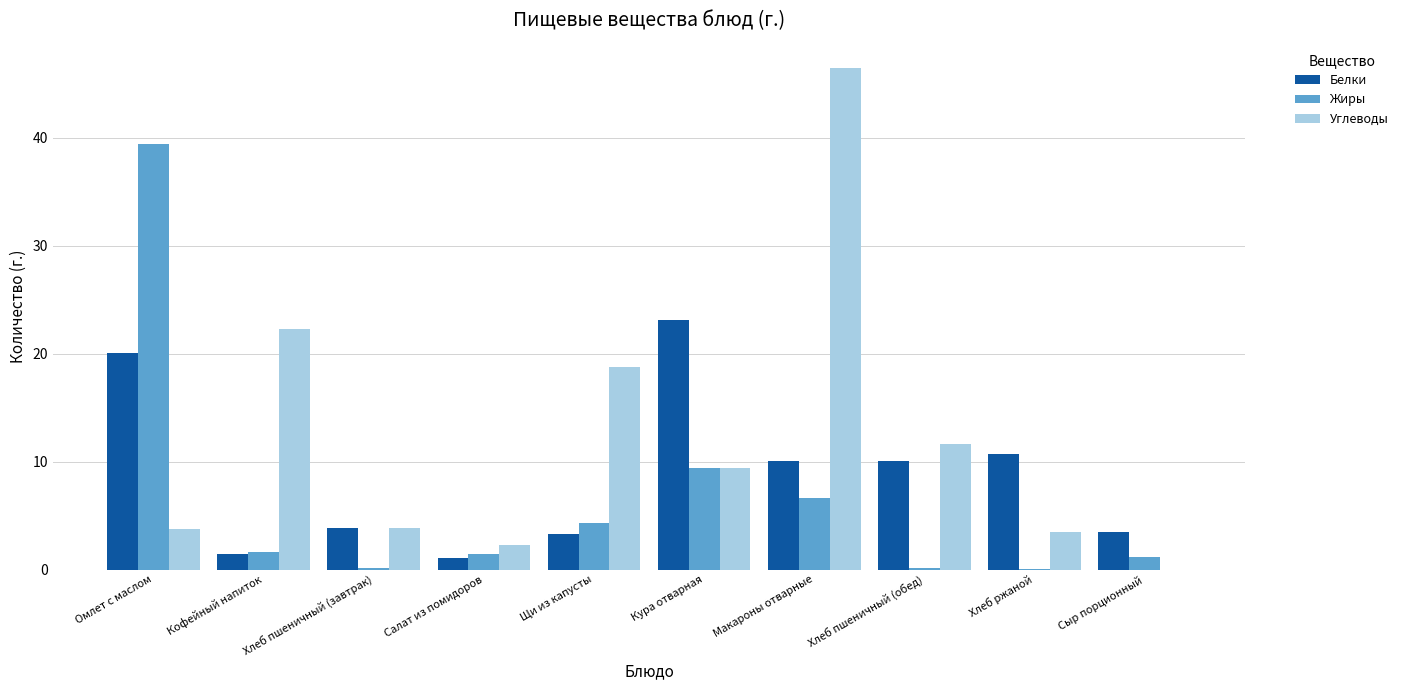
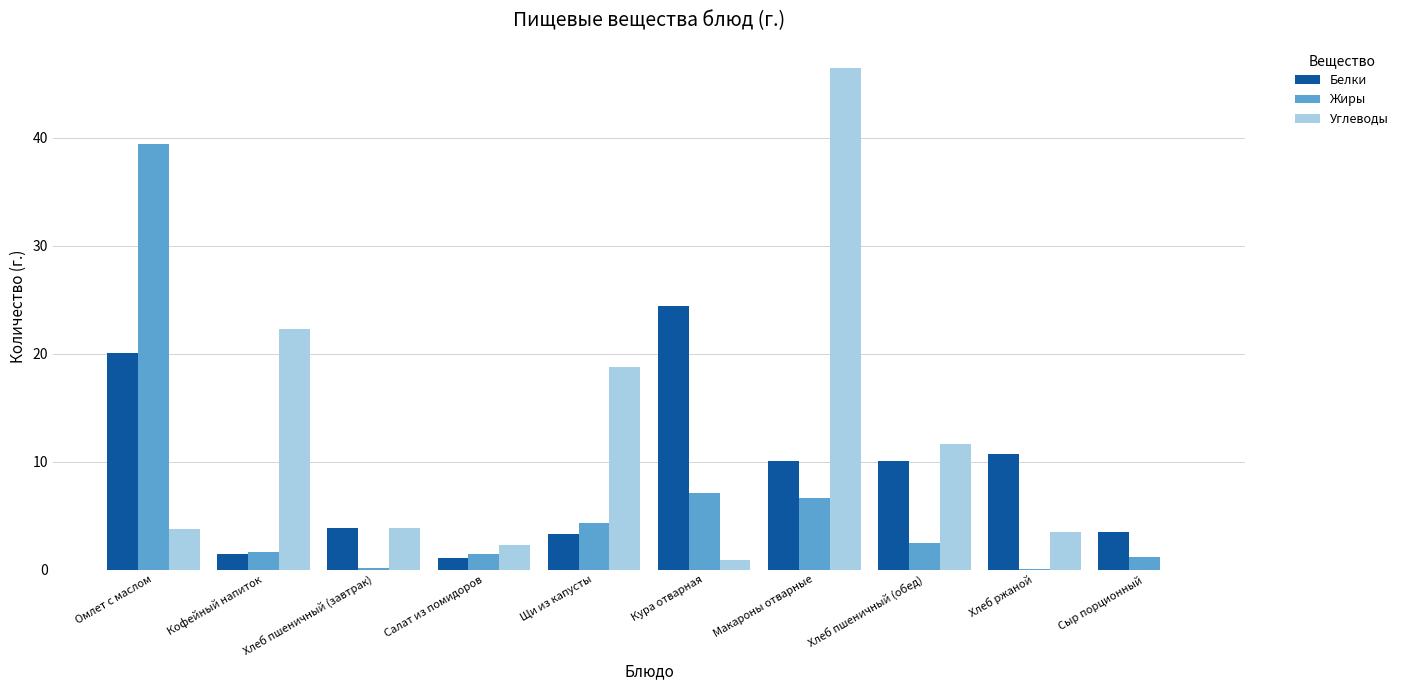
Белки, Кура отварная: 23.1 -> 24.5
Жиры, Кура отварная: 9.4 -> 7.1
Углеводы, Кура отварная: 9.4 -> 0.9
Жиры, Хлеб пшеничный (обед): 0.1 -> 2.5
